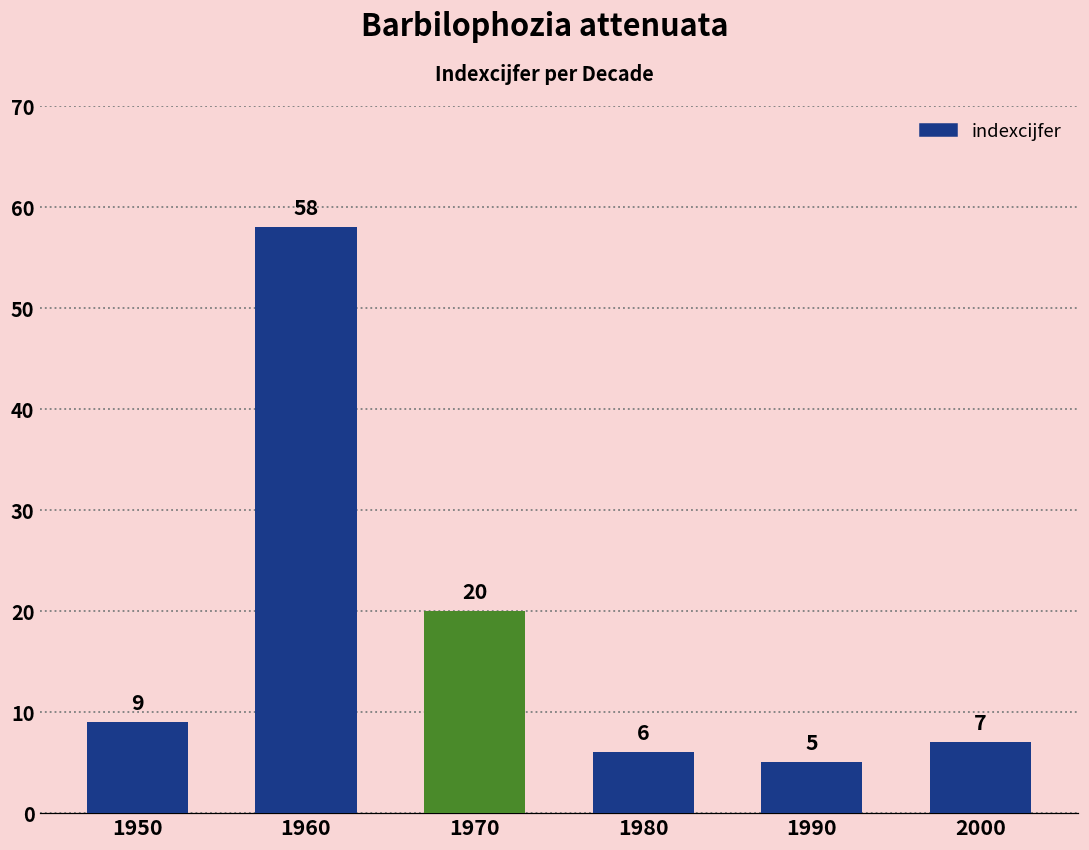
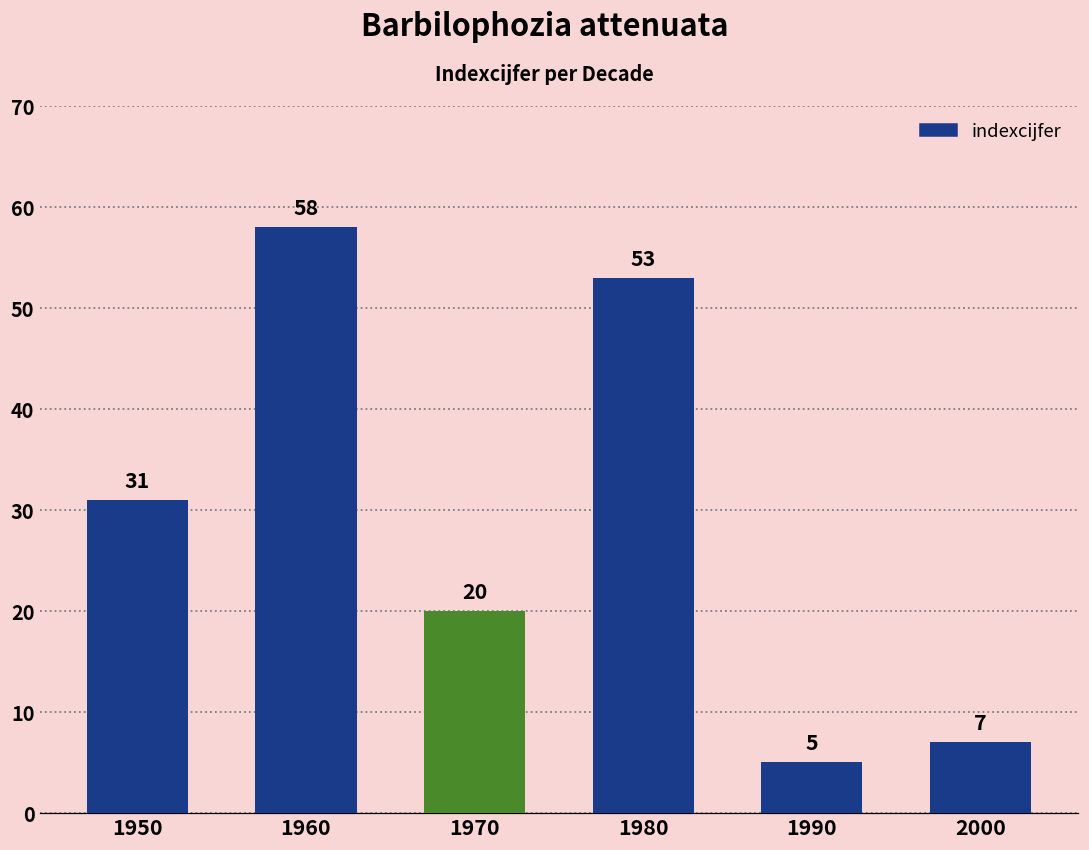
1950: 9 -> 31
1980: 6 -> 53
